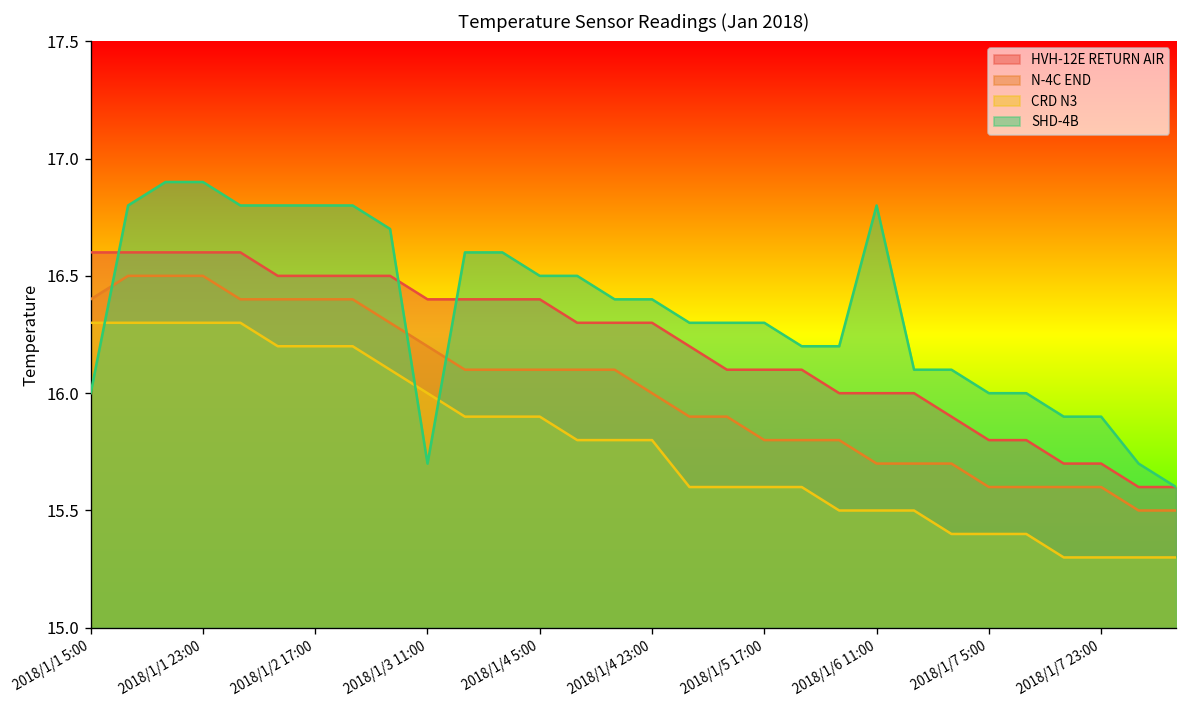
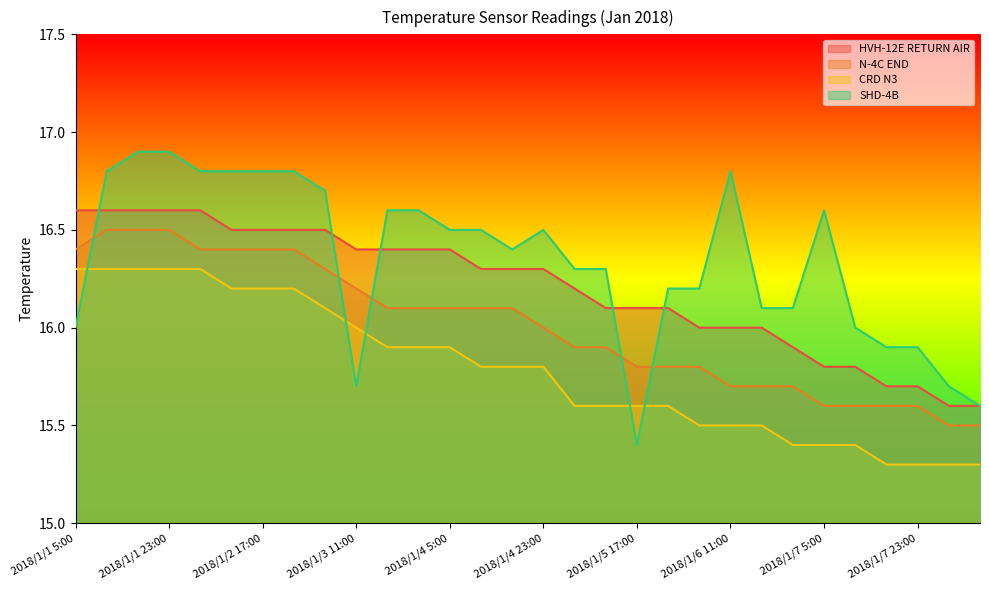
SHD-4B, 2018/1/4 23:00: 16.4 -> 16.5
SHD-4B, 2018/1/5 17:00: 16.3 -> 15.4
SHD-4B, 2018/1/7 5:00: 16.0 -> 16.6
